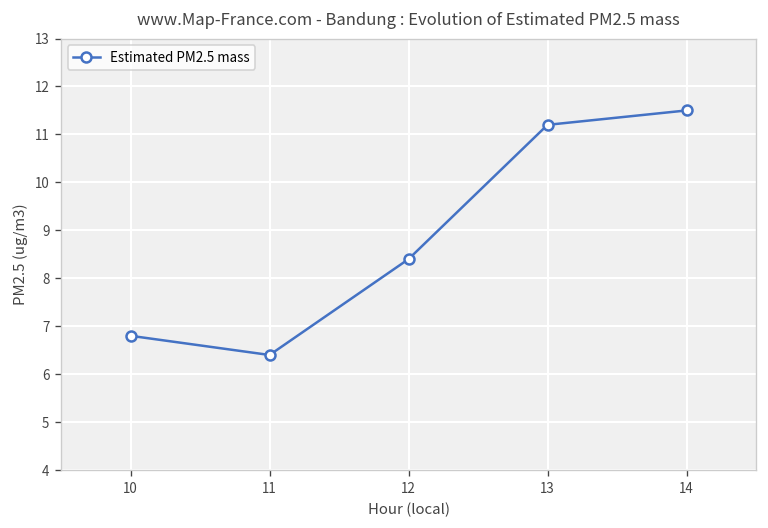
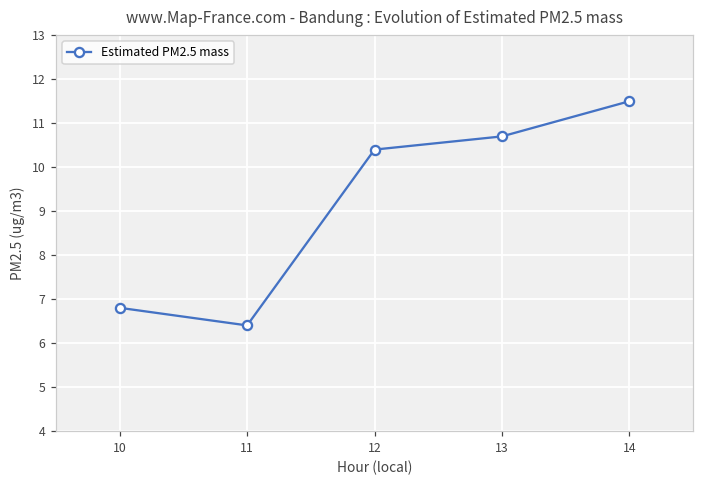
12: 8.4 -> 10.4
13: 11.2 -> 10.7
